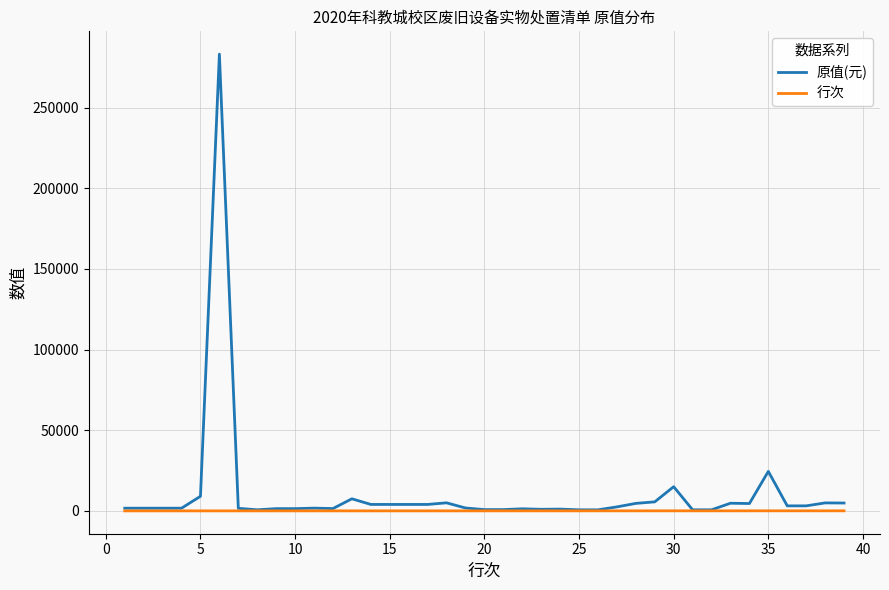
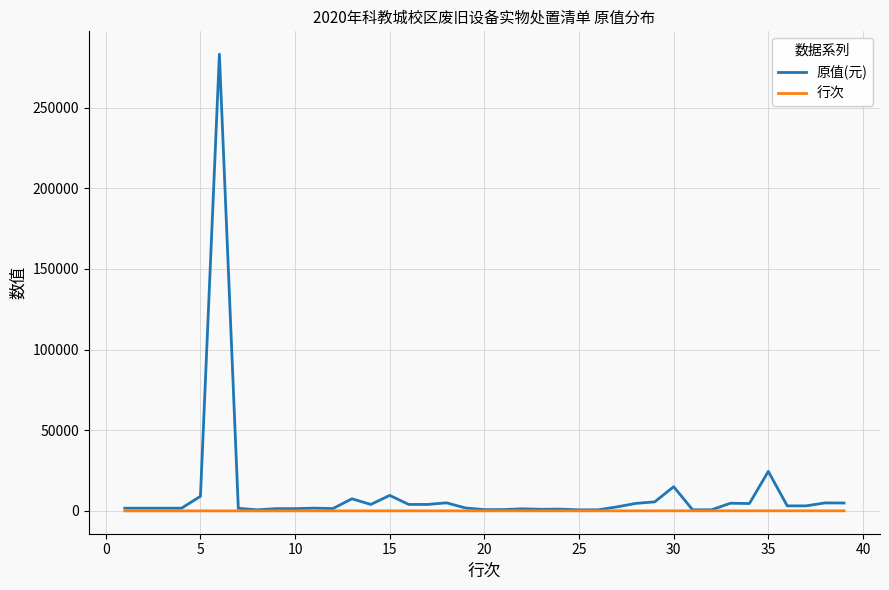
原值(元), 15: 4000 -> 10000
